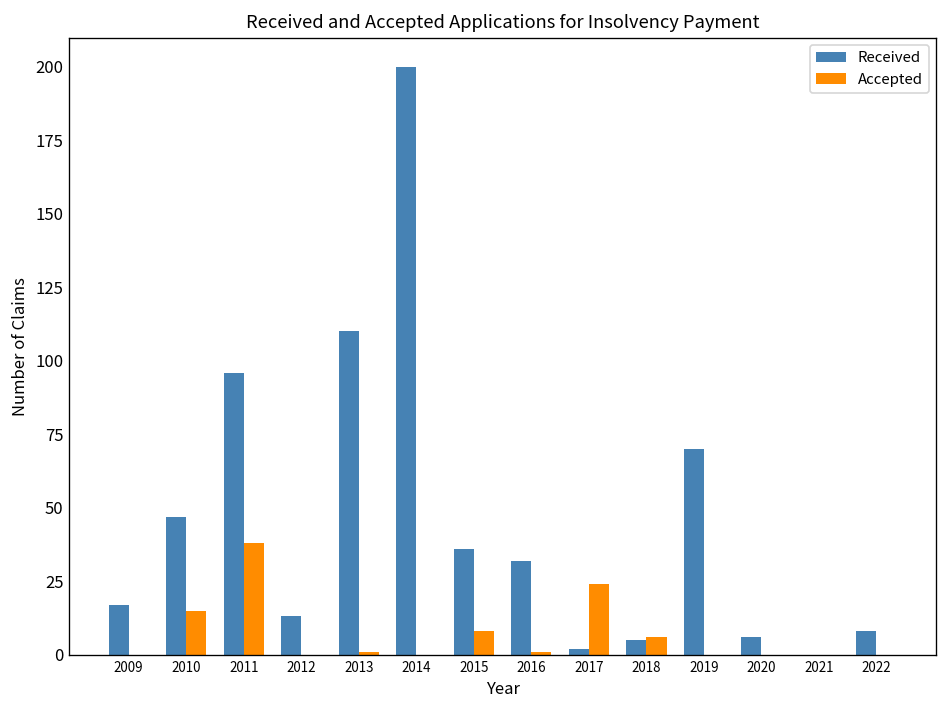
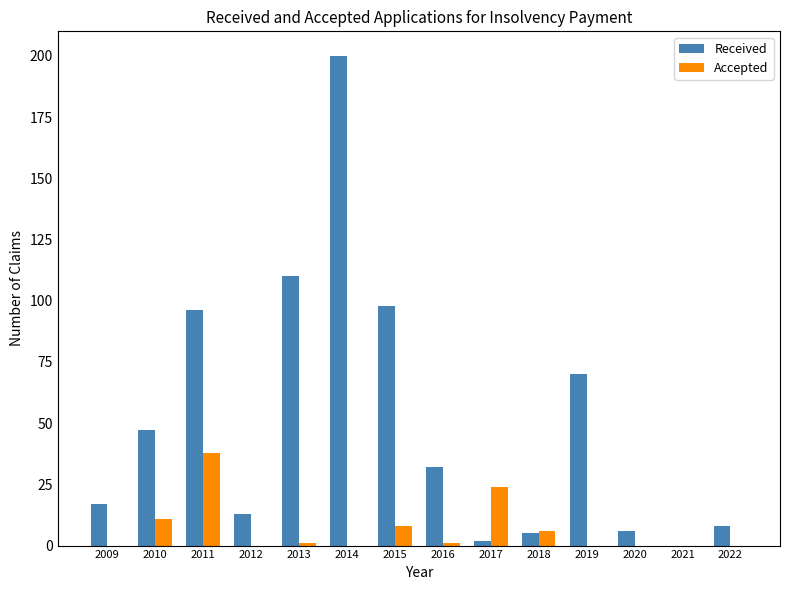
Accepted, 2010: 15 -> 11
Received, 2015: 36 -> 98
